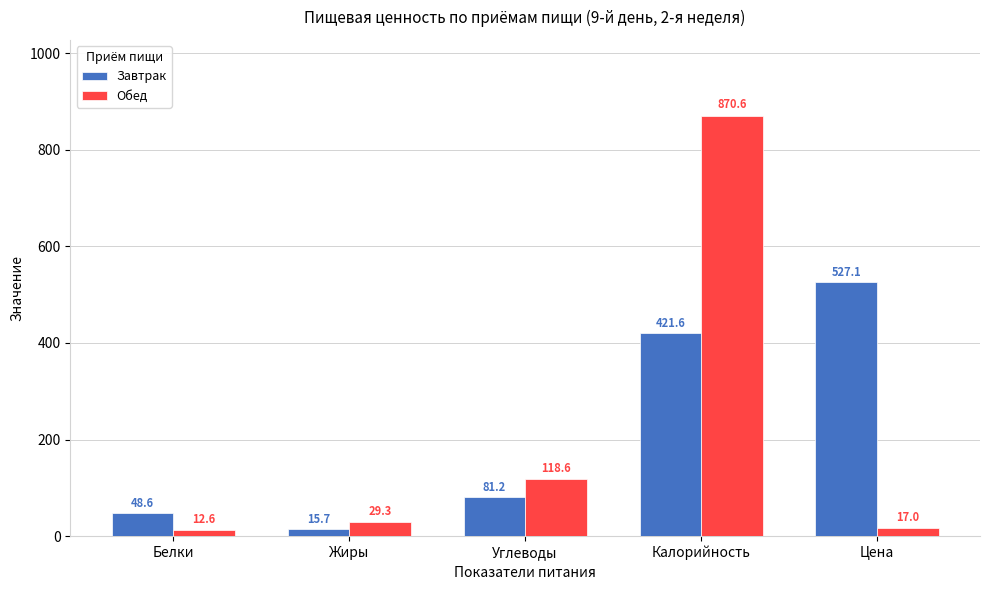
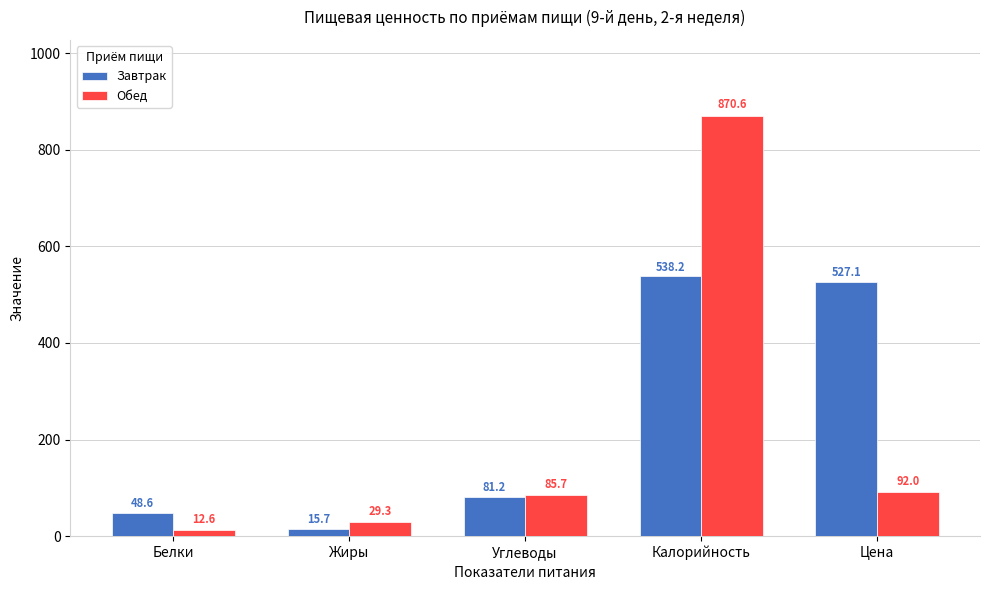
Обед, Углеводы: 118.6 -> 85.7
Завтрак, Калорийность: 421.6 -> 538.2
Обед, Цена: 17.0 -> 92.0
